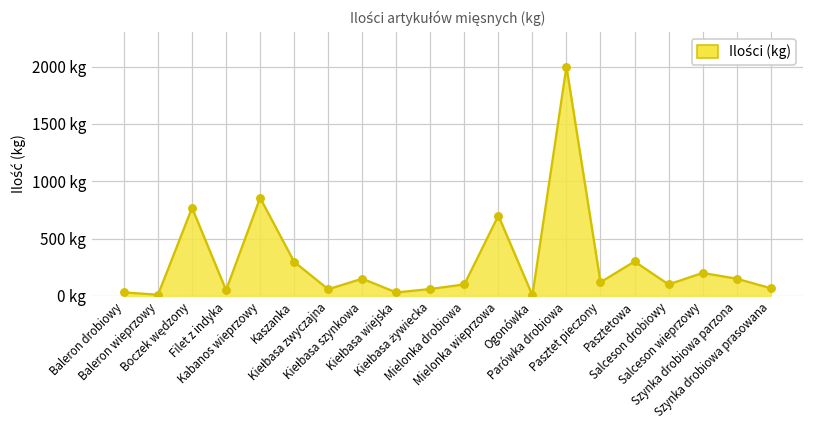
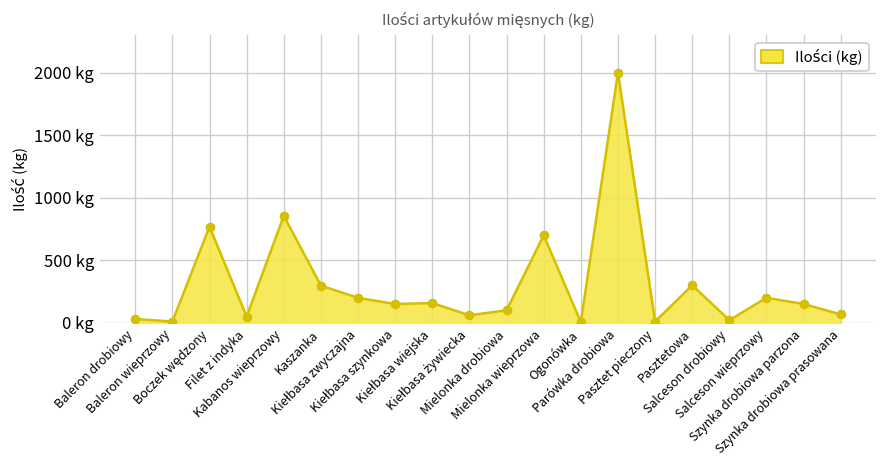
Kiełbasa zwyczajna: 60 kg -> 200 kg
Kiełbasa wiejska: 30 kg -> 160 kg
Pasztet pieczony: 120 kg -> 10 kg
Salceson drobiowy: 100 kg -> 20 kg
